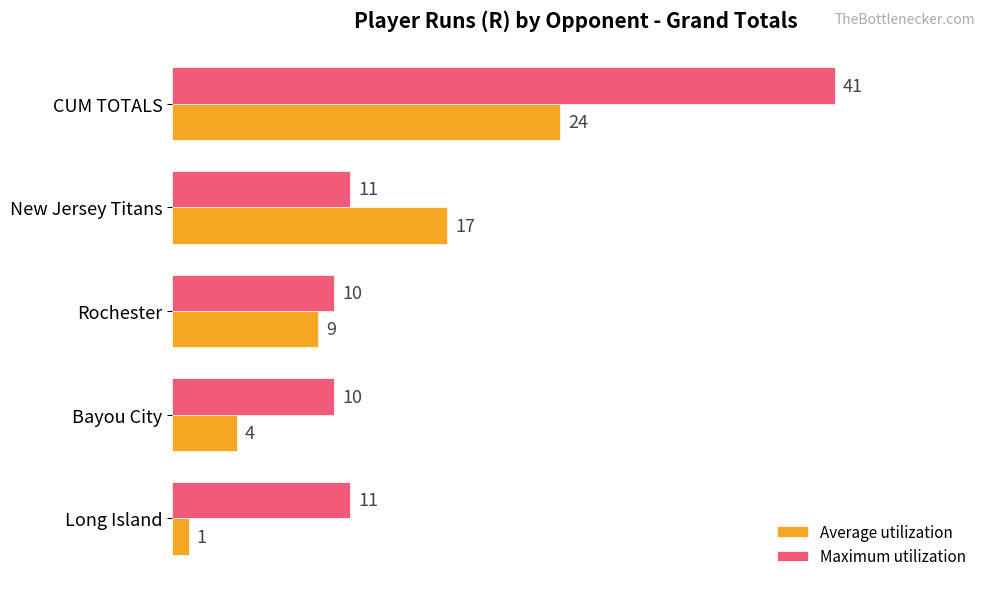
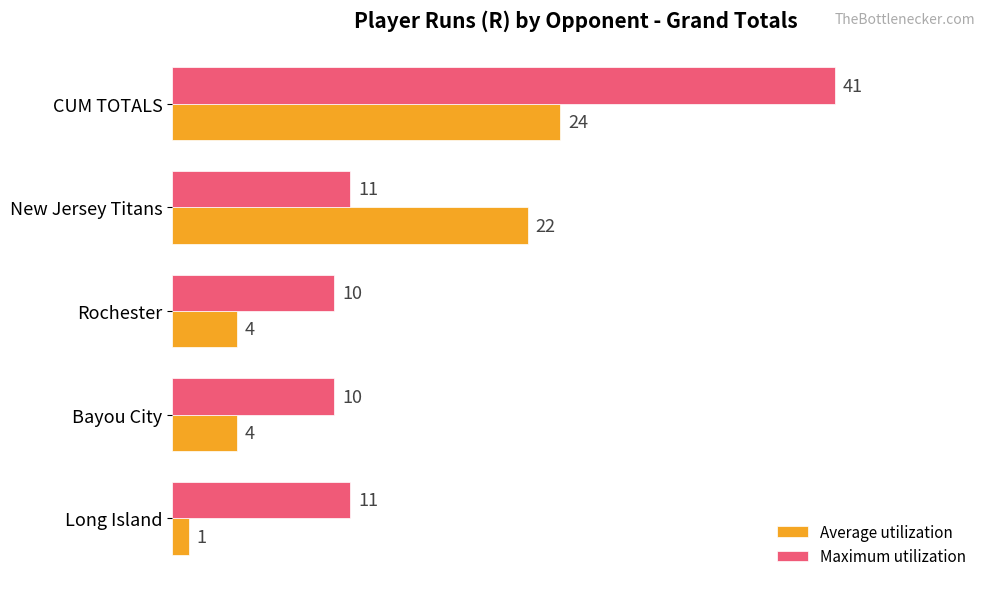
Average utilization, New Jersey Titans: 17 -> 22
Average utilization, Rochester: 9 -> 4
